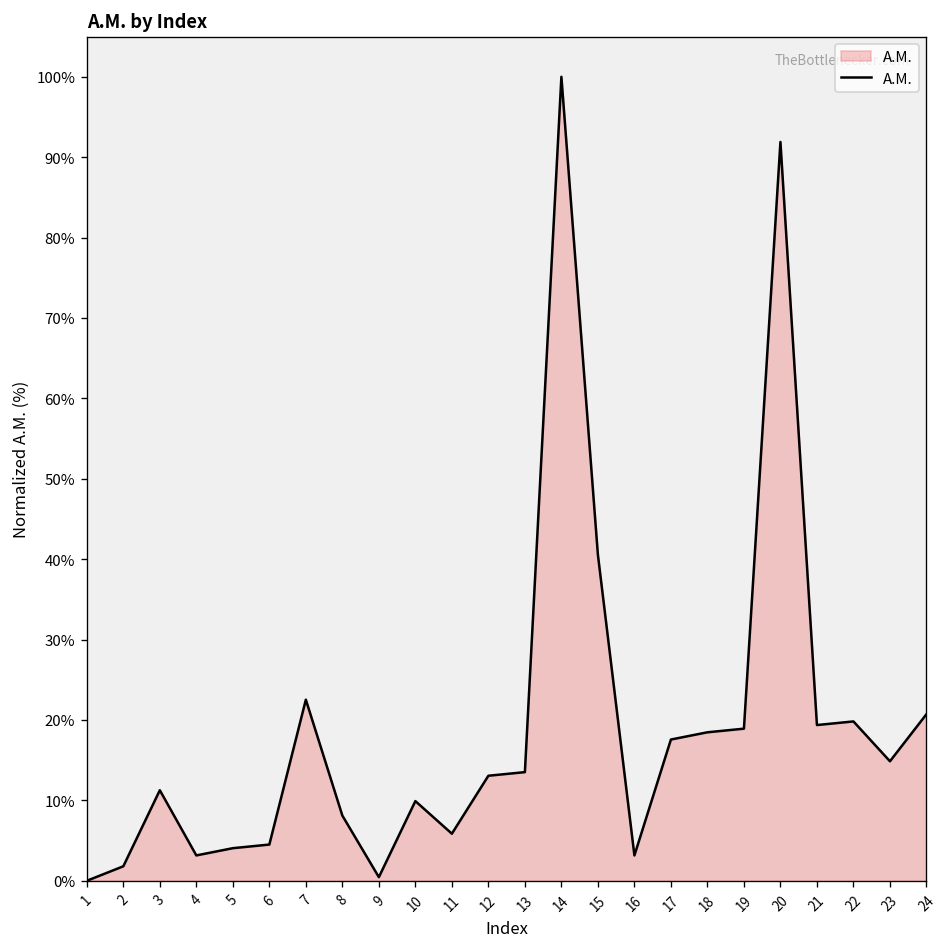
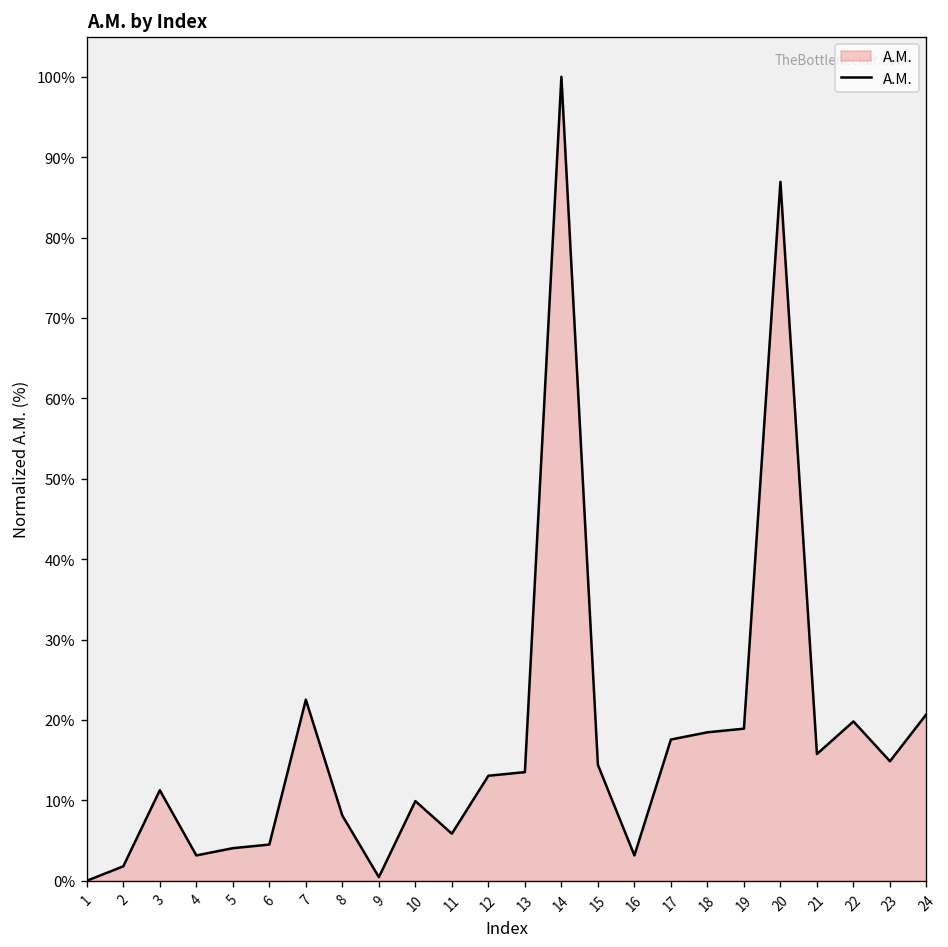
15: 41% -> 14%
20: 92% -> 87%
21: 19% -> 16%
